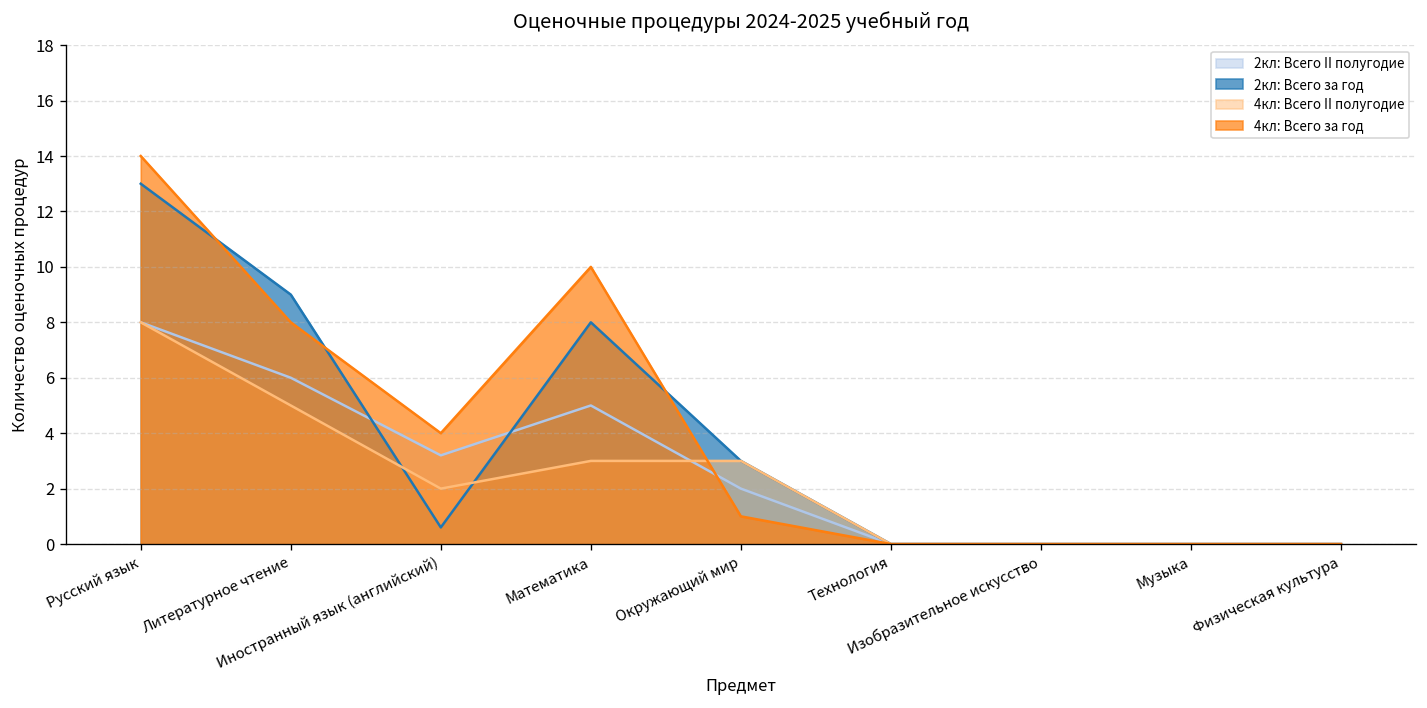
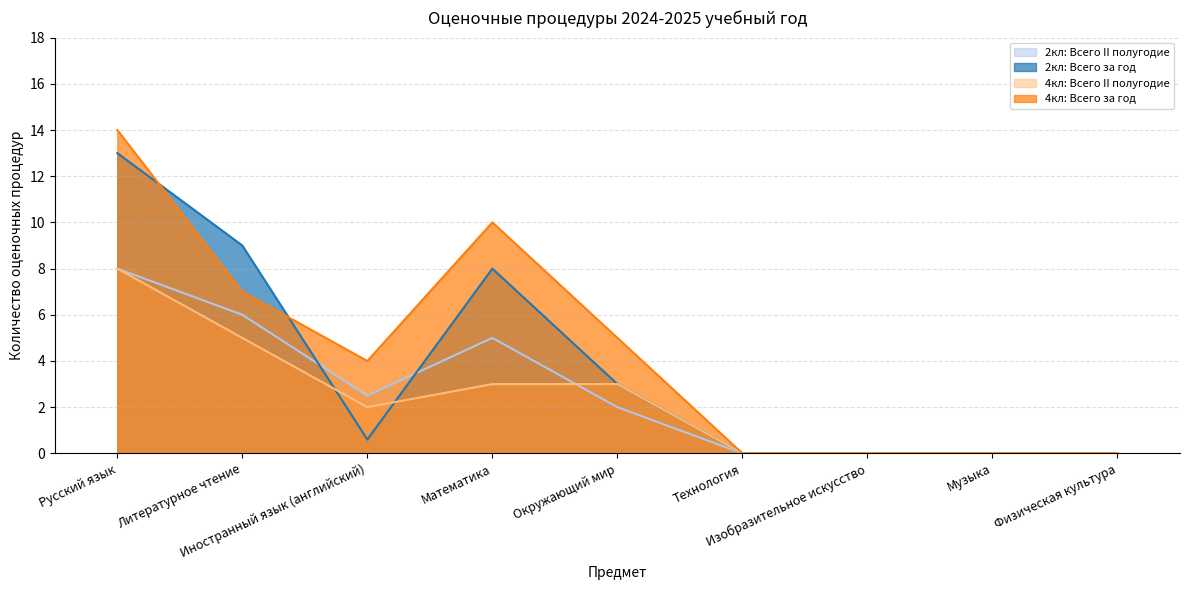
4кл: Всего за год, Литературное чтение: 8 -> 7
2кл: Всего II полугодие, Иностранный язык (английский): 3.2 -> 2.5
4кл: Всего за год, Окружающий мир: 1 -> 5
